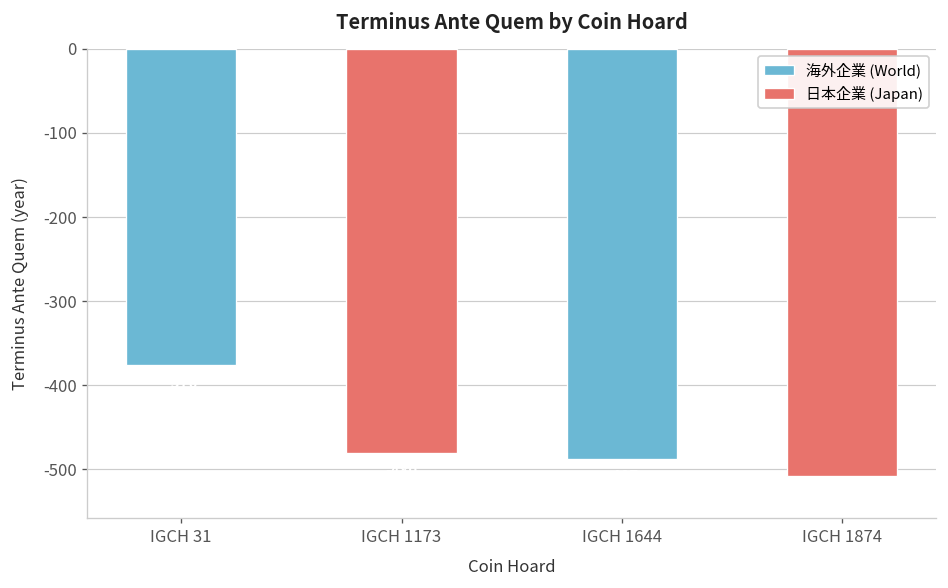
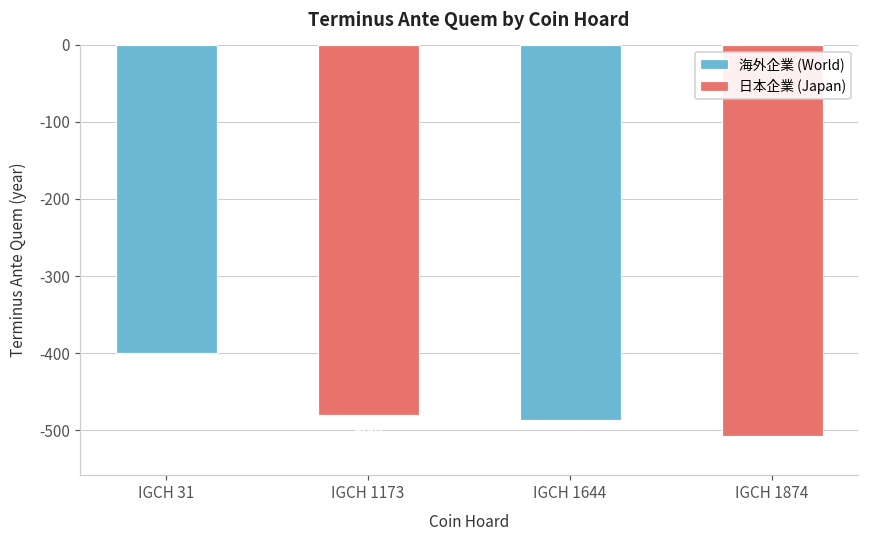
海外企業 (World), IGCH 31: -380 -> -400
